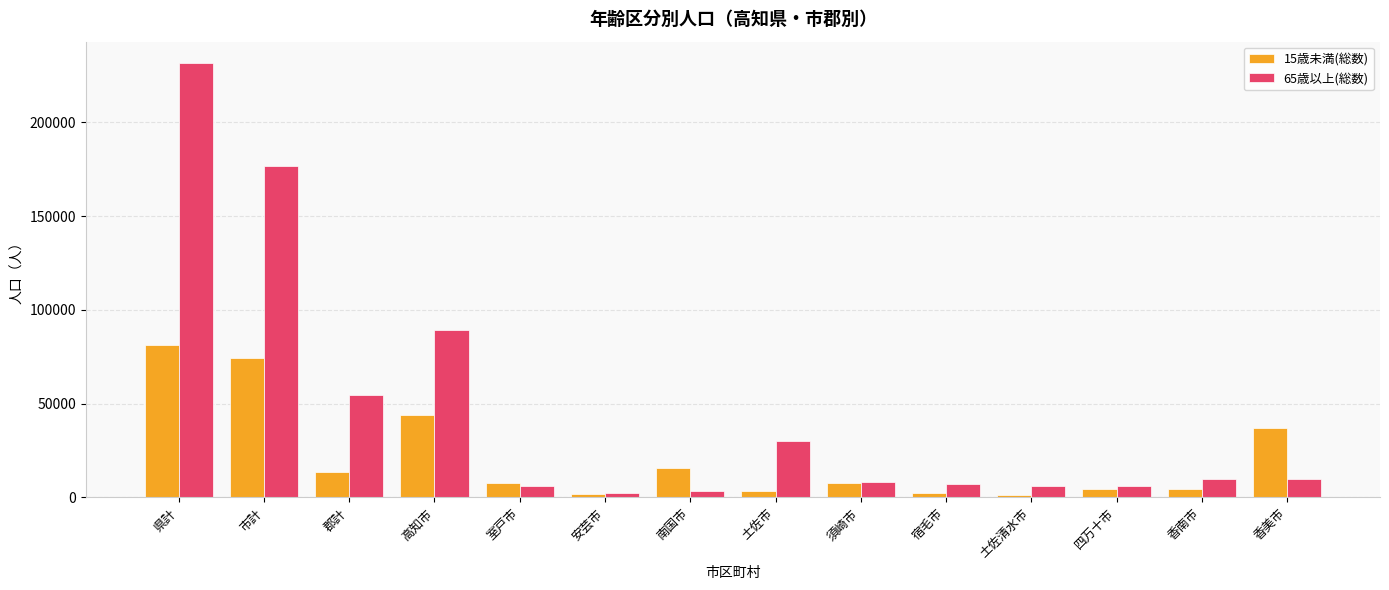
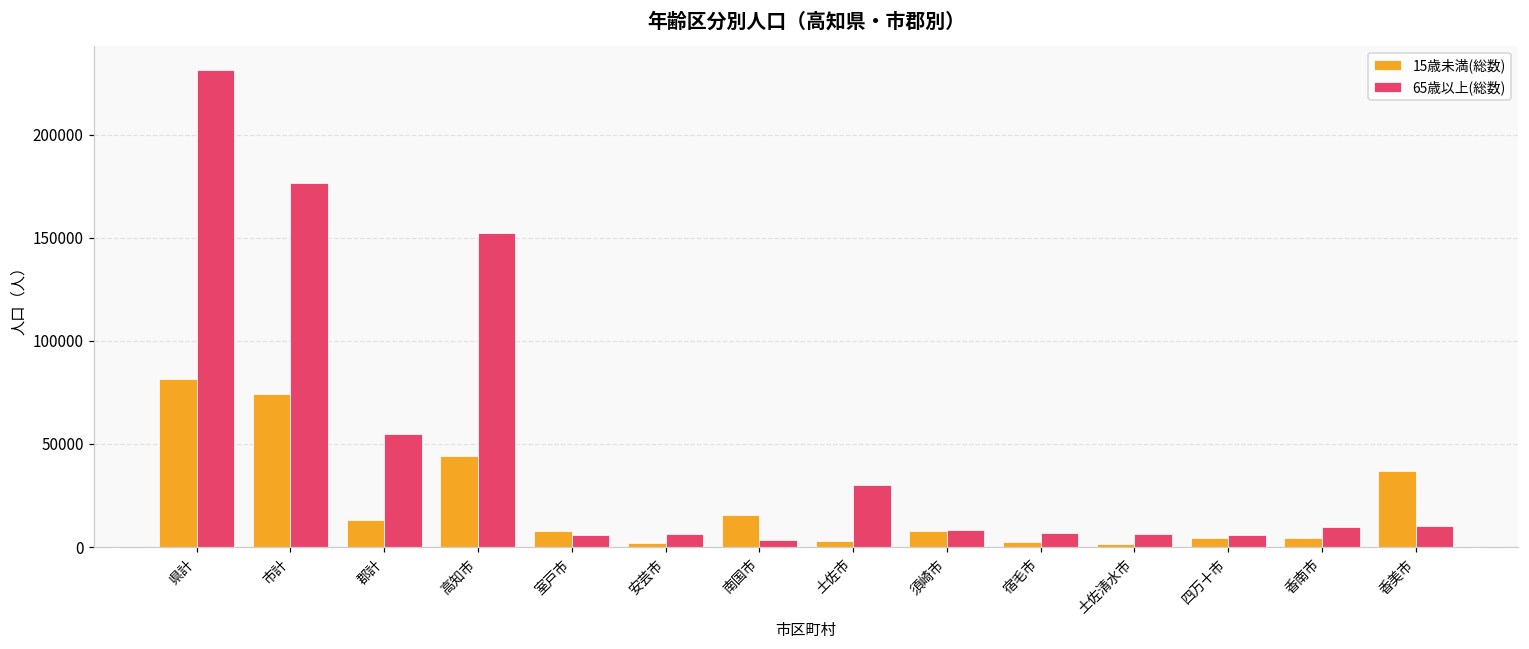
65歳以上(総数), 高知市: 89000 -> 152000
65歳以上(総数), 安芸市: 2000 -> 6000
